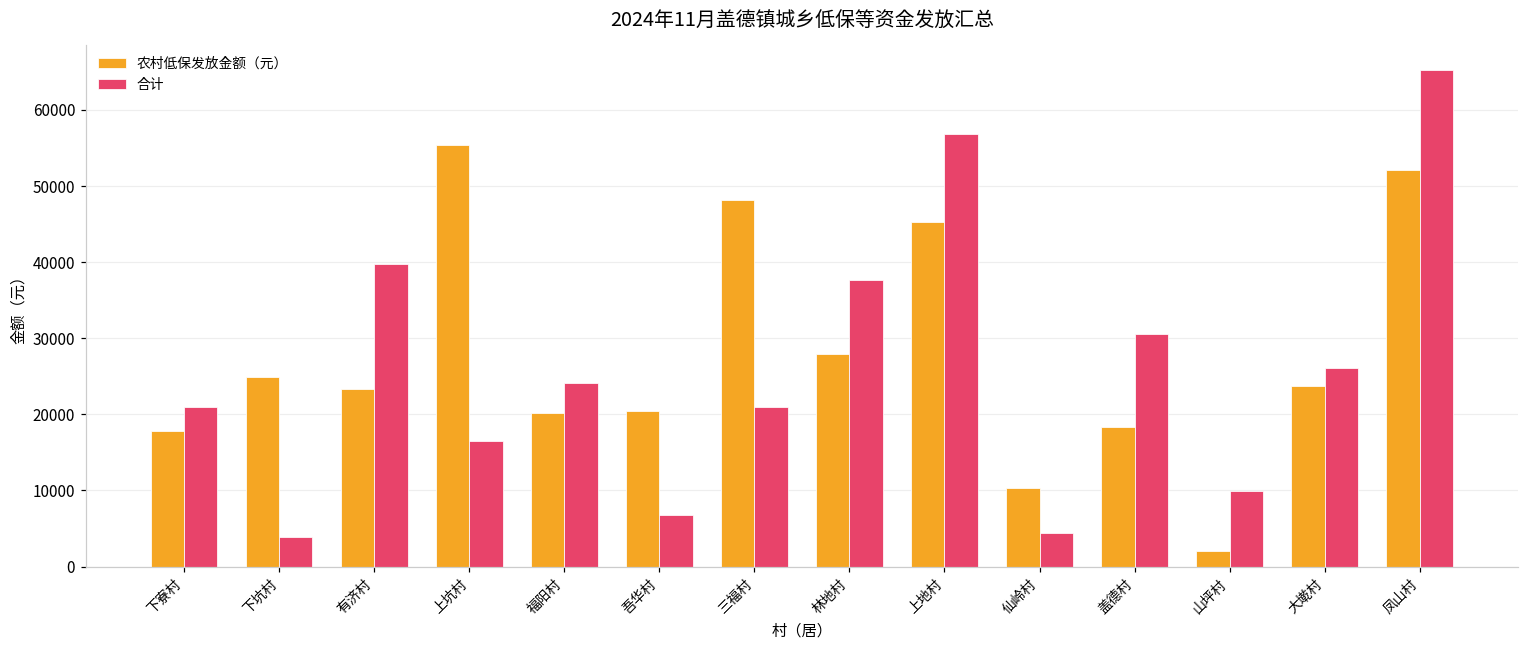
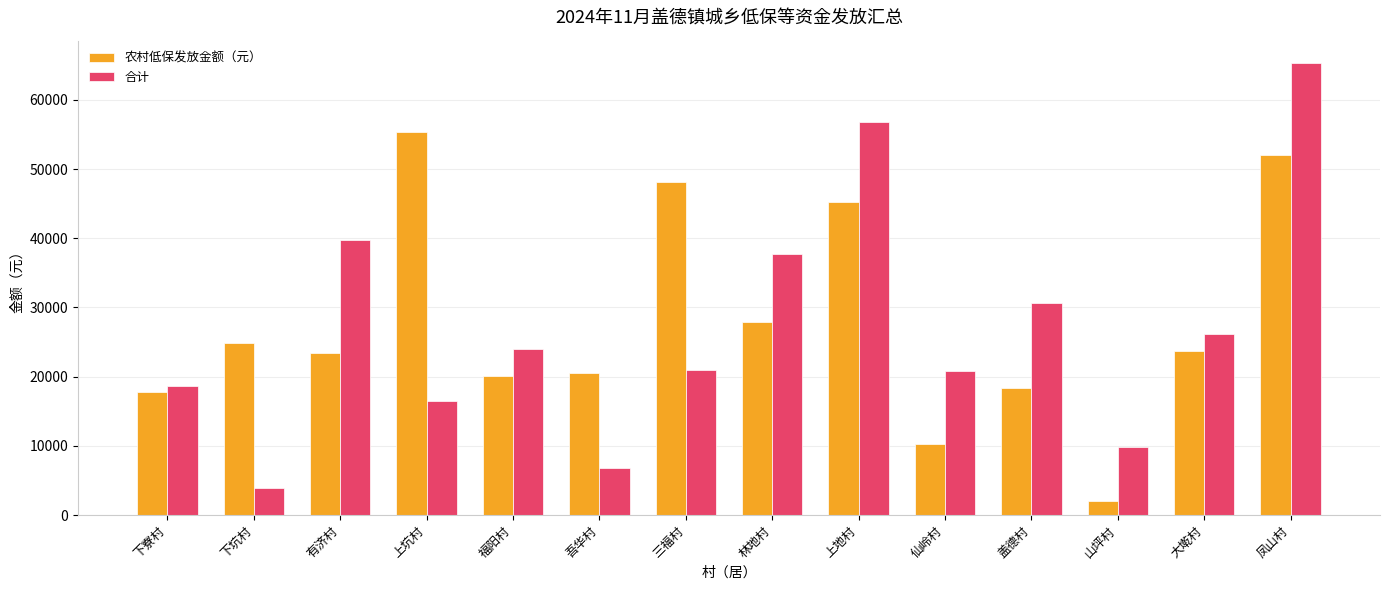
合计, 下寮村: 21000 -> 19000
合计, 仙岭村: 4000 -> 21000
